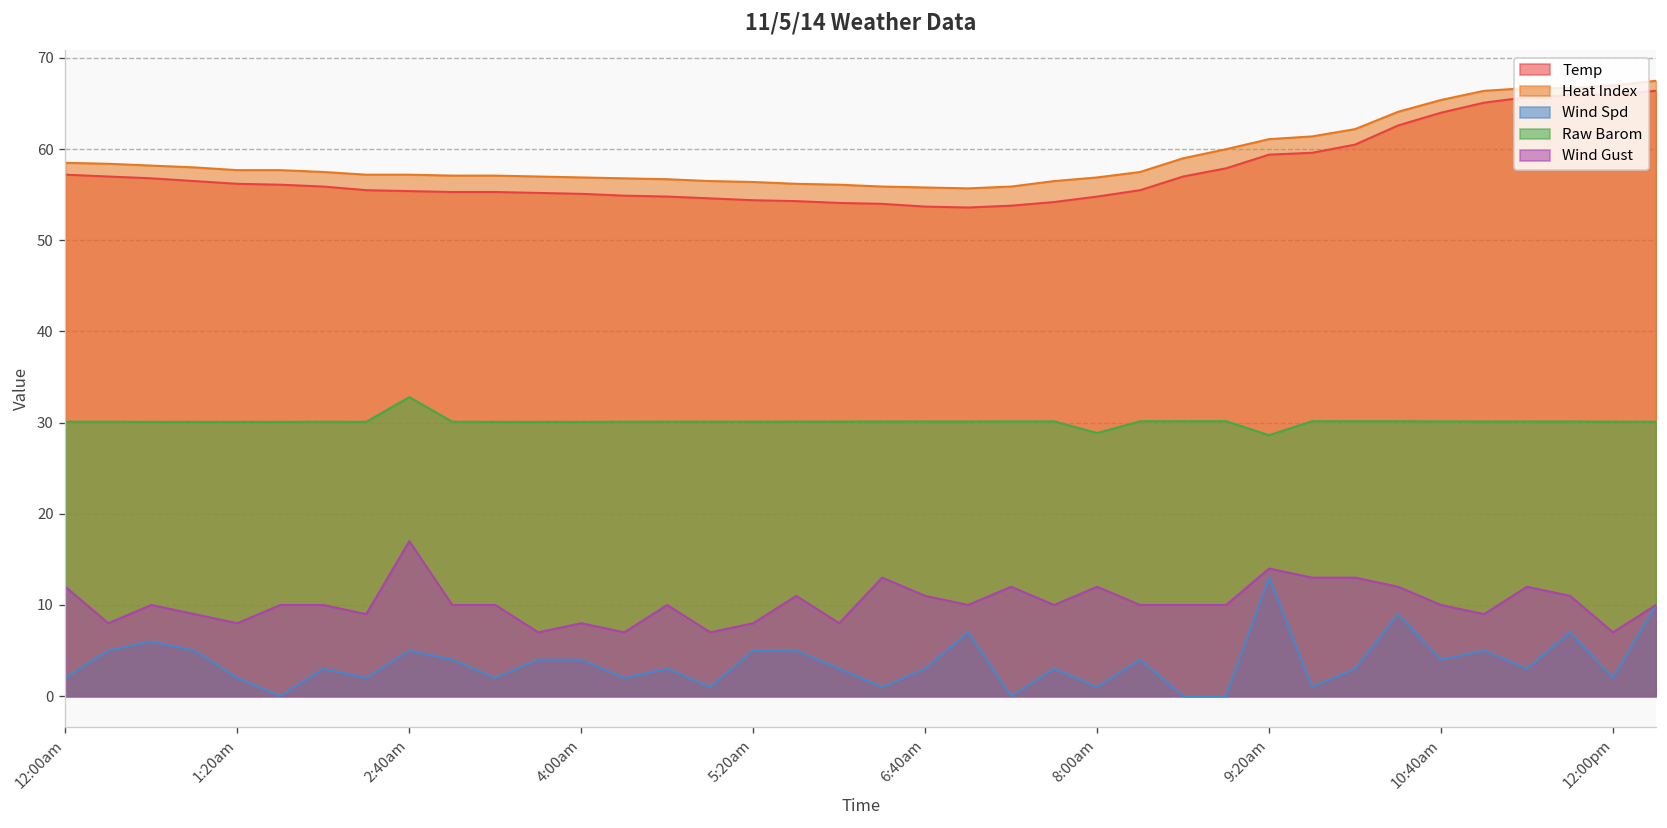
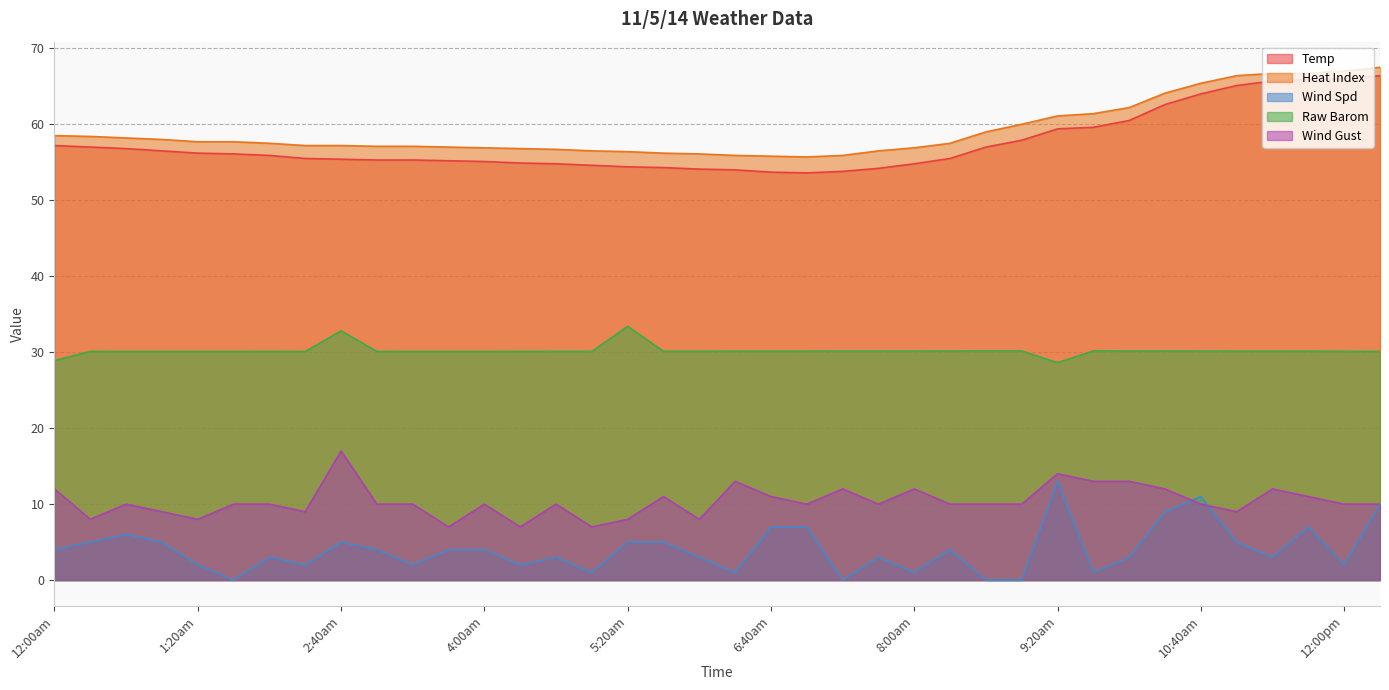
Wind Spd, 12:00am: 2 -> 4
Raw Barom, 12:00am: 30 -> 29
Wind Gust, 4:00am: 8 -> 10
Raw Barom, 5:20am: 30 -> 33
Wind Spd, 6:40am: 3 -> 7
Raw Barom, 8:00am: 29 -> 30
Wind Spd, 10:40am: 4 -> 11
Wind Gust, 12:00pm: 7 -> 10
